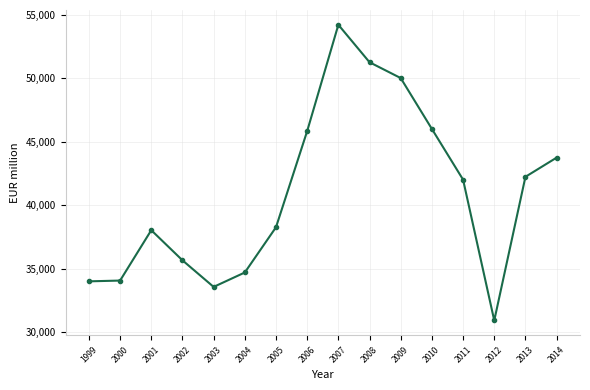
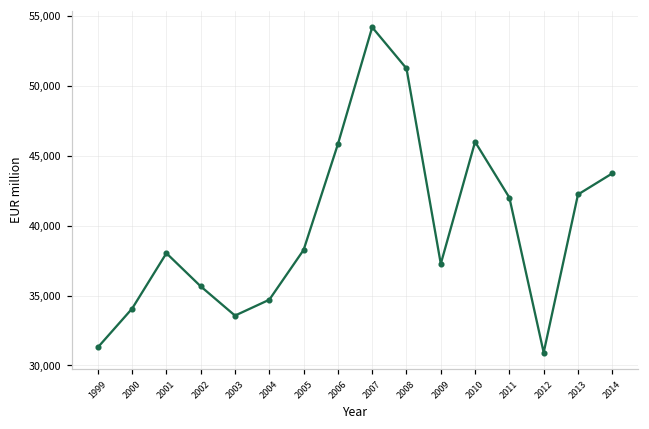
1999: 34,000 -> 31,300
2009: 50,000 -> 37,300
